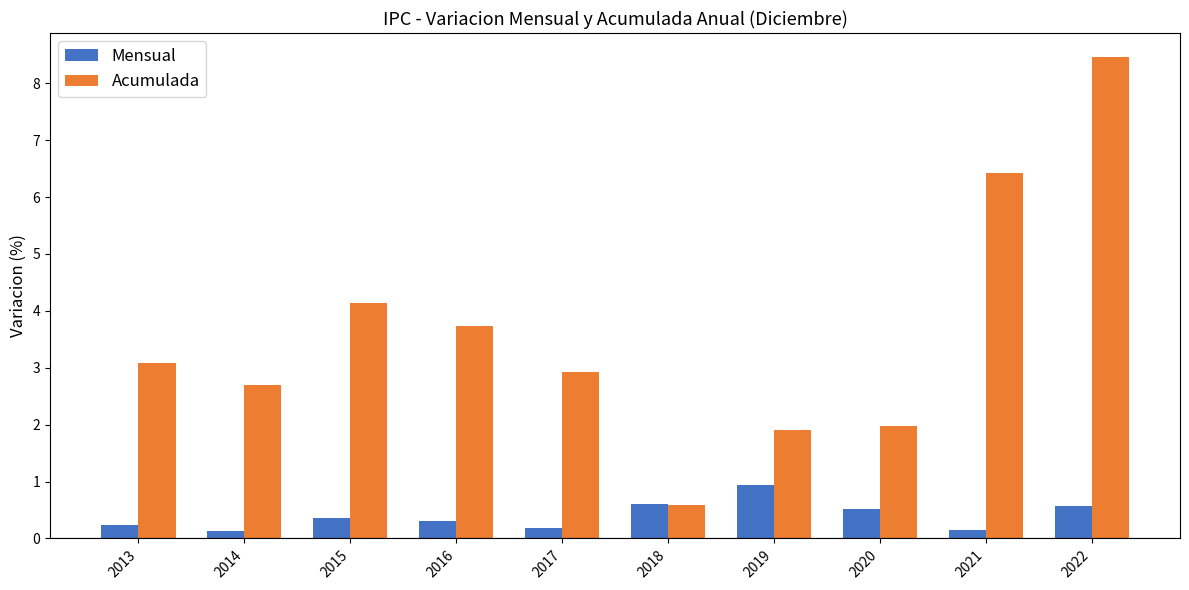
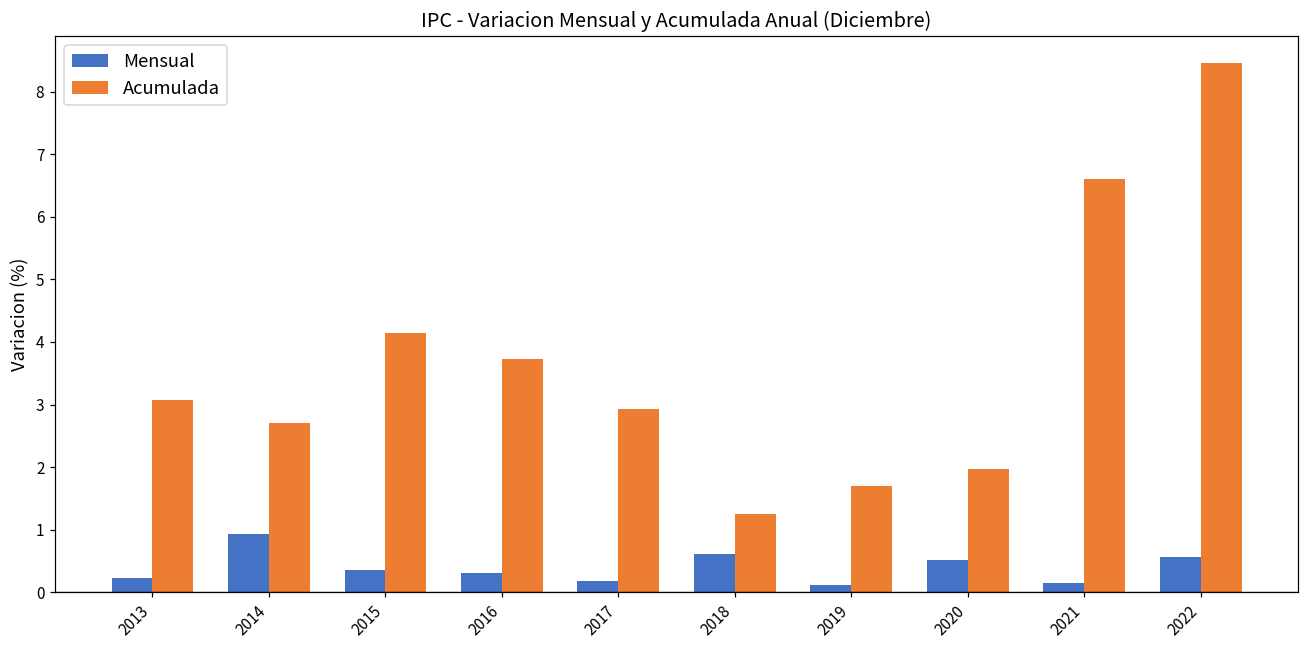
Mensual, 2014: 0.1 -> 0.9
Acumulada, 2018: 0.6 -> 1.3
Mensual, 2019: 0.9 -> 0.1
Acumulada, 2019: 1.9 -> 1.7
Acumulada, 2021: 6.4 -> 6.6
